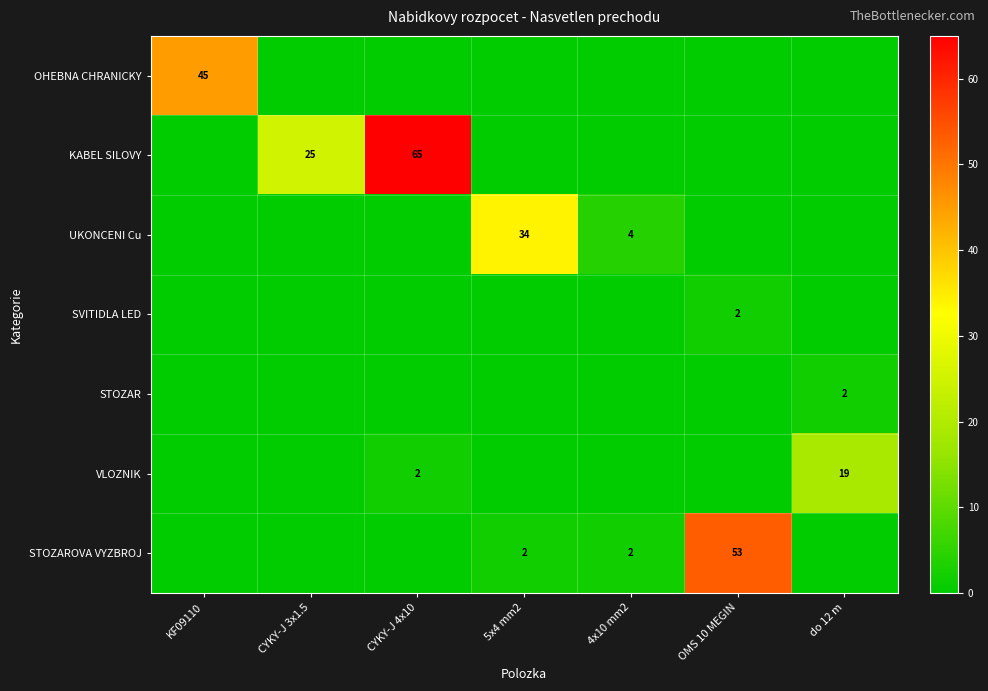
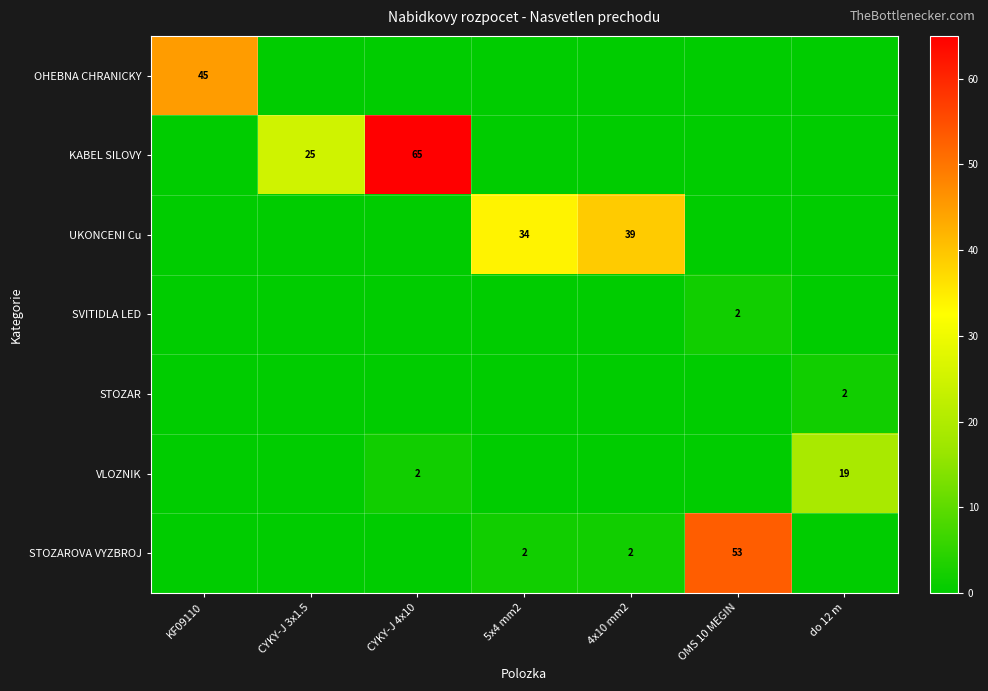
UKONCENI Cu, 4x10 mm2: 4 -> 39
